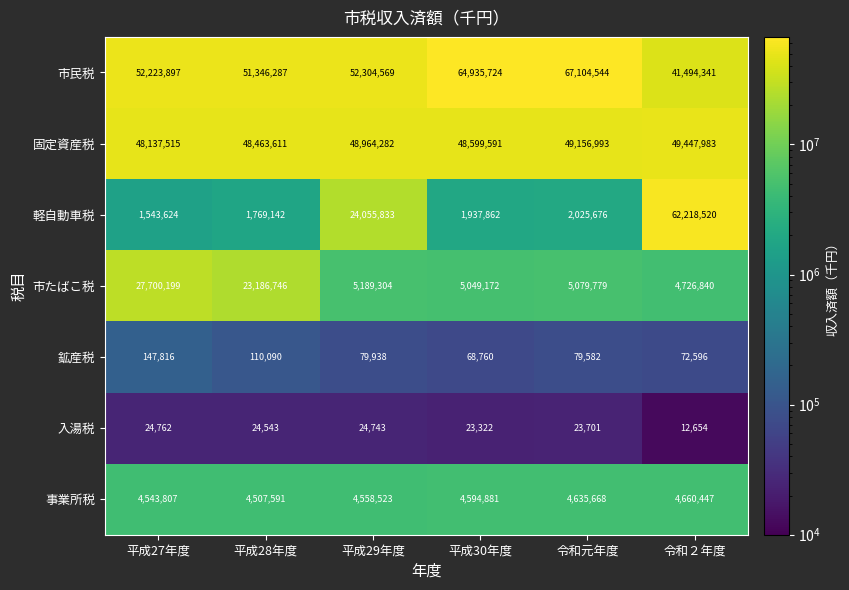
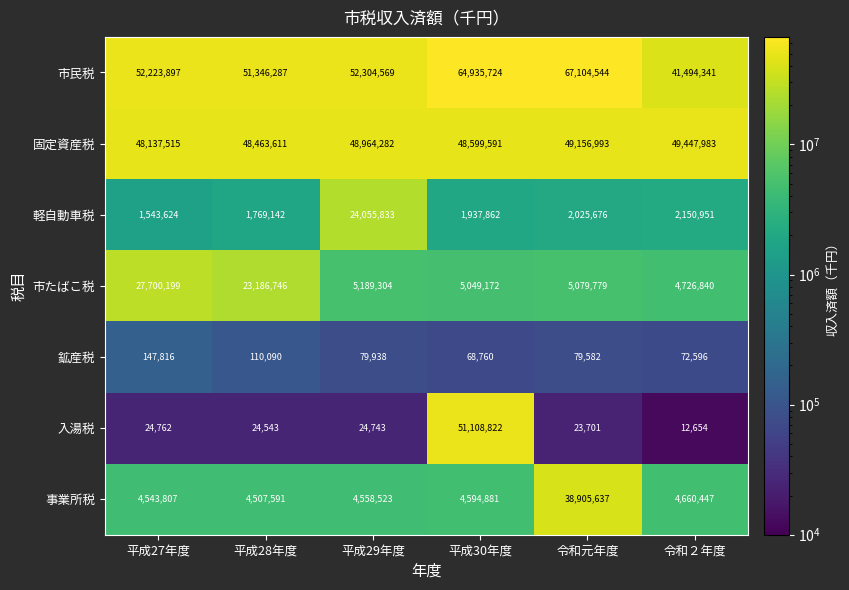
軽自動車税, 令和２年度: 62,218,520 -> 2,150,951
入湯税, 平成30年度: 23,322 -> 51,108,822
事業所税, 令和元年度: 4,635,668 -> 38,905,637
